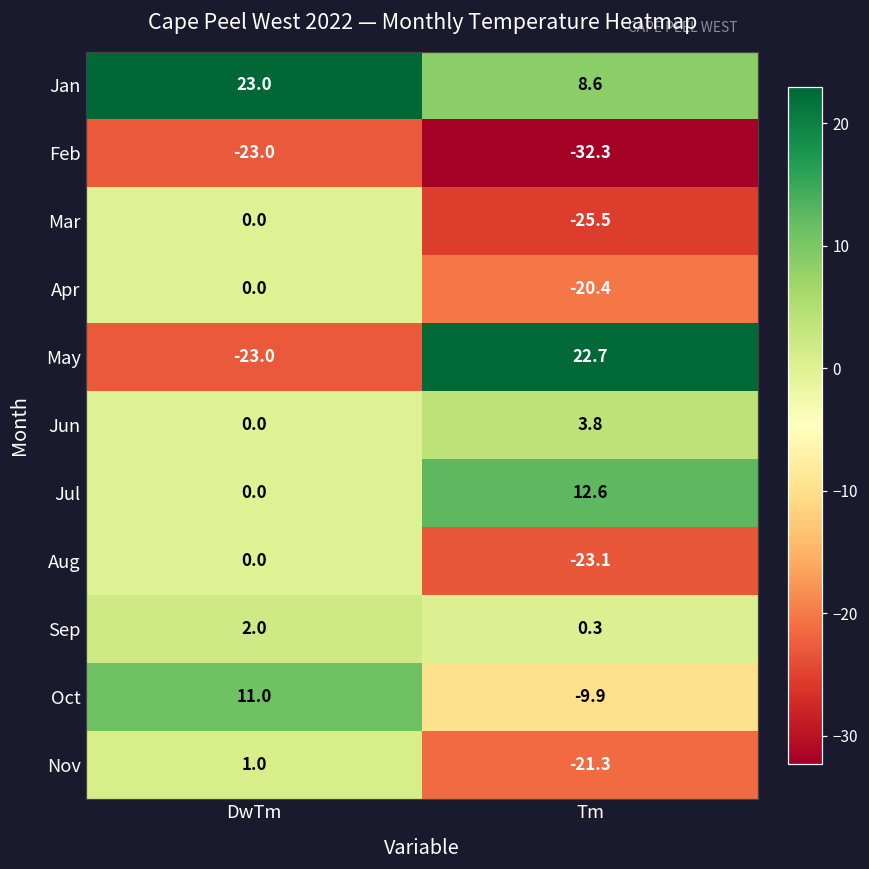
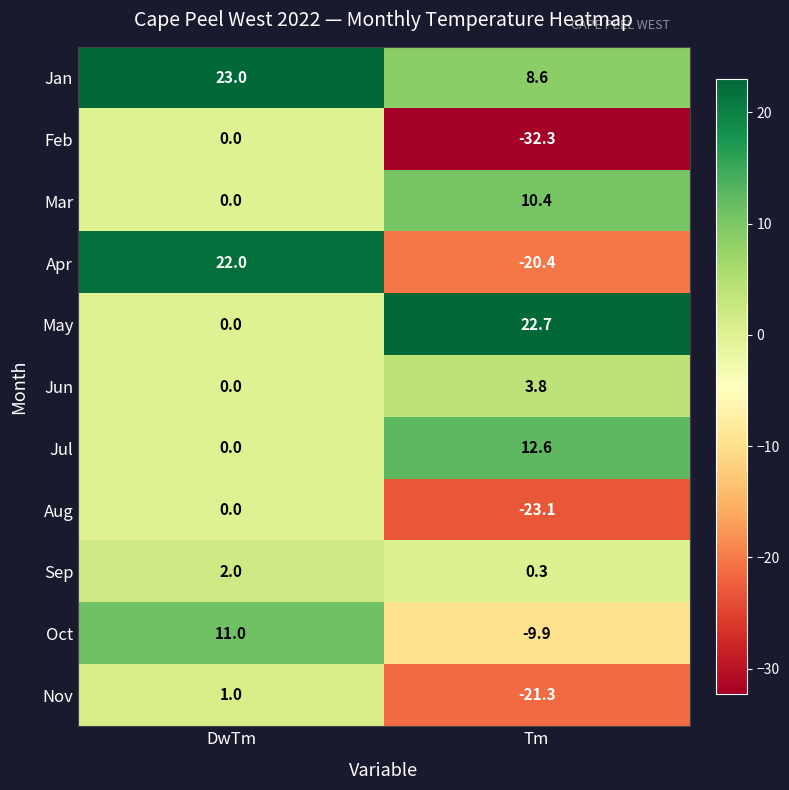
Feb, DwTm: -23.0 -> 0.0
Mar, Tm: -25.5 -> 10.4
Apr, DwTm: 0.0 -> 22.0
May, DwTm: -23.0 -> 0.0
